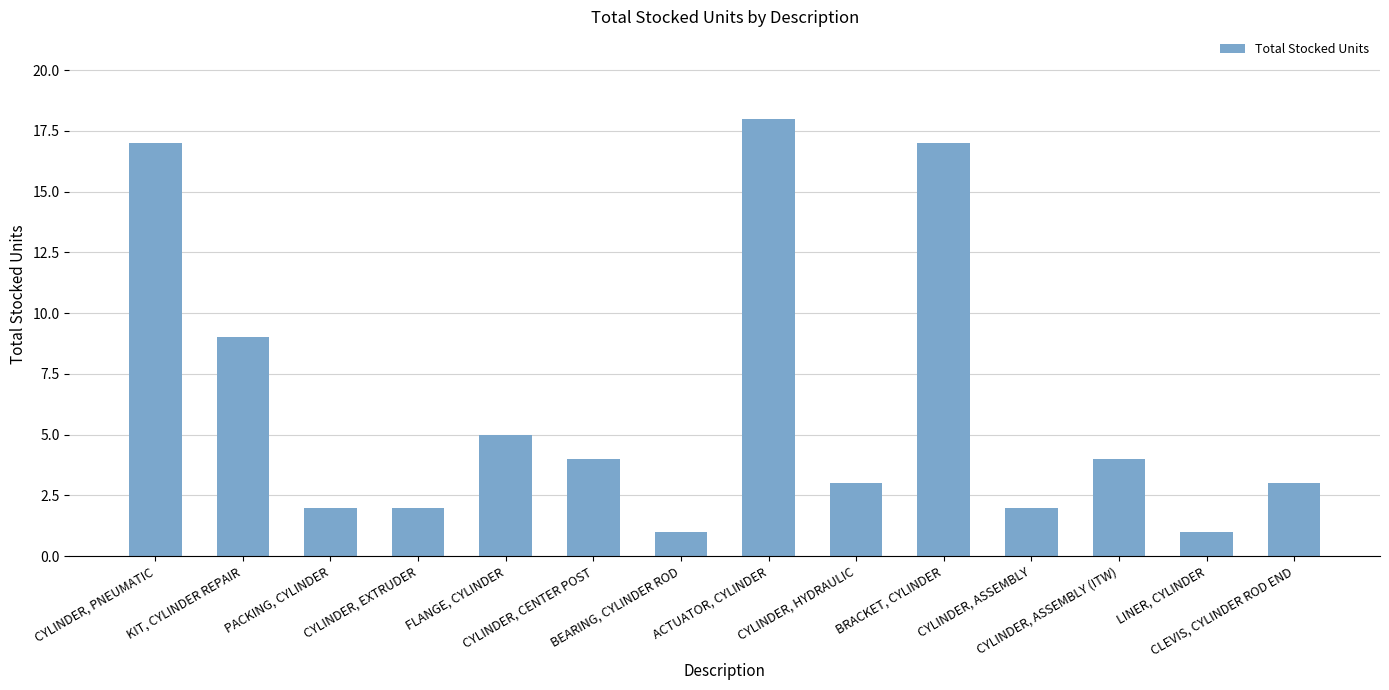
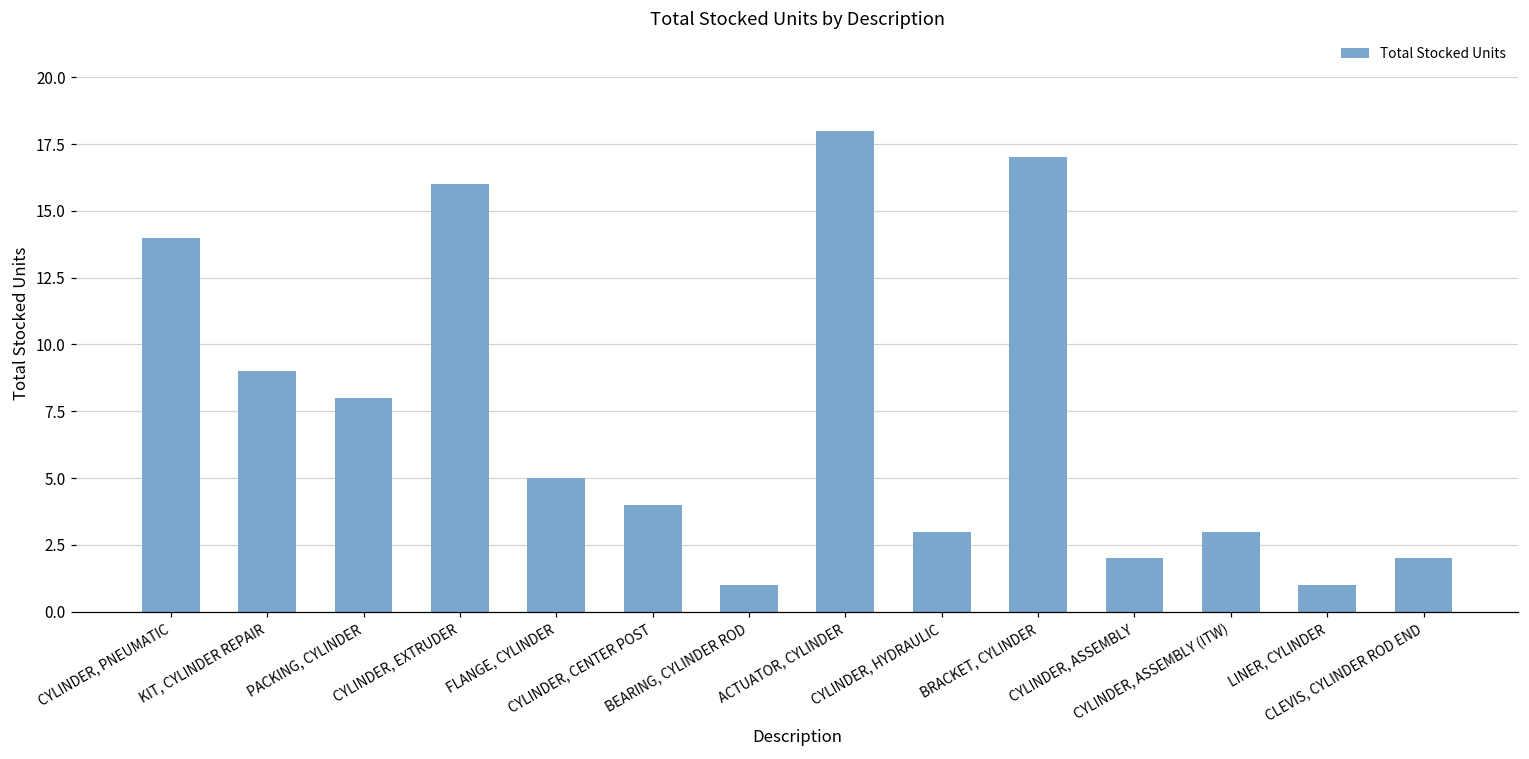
CYLINDER, PNEUMATIC: 17 -> 14
PACKING, CYLINDER: 2 -> 8
CYLINDER, EXTRUDER: 2 -> 16
CYLINDER, ASSEMBLY (ITW): 4 -> 3
CLEVIS, CYLINDER ROD END: 3 -> 2
